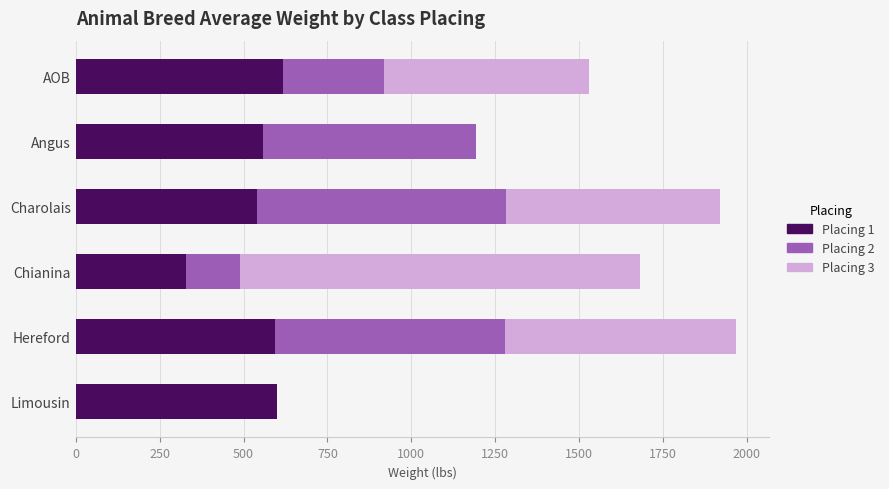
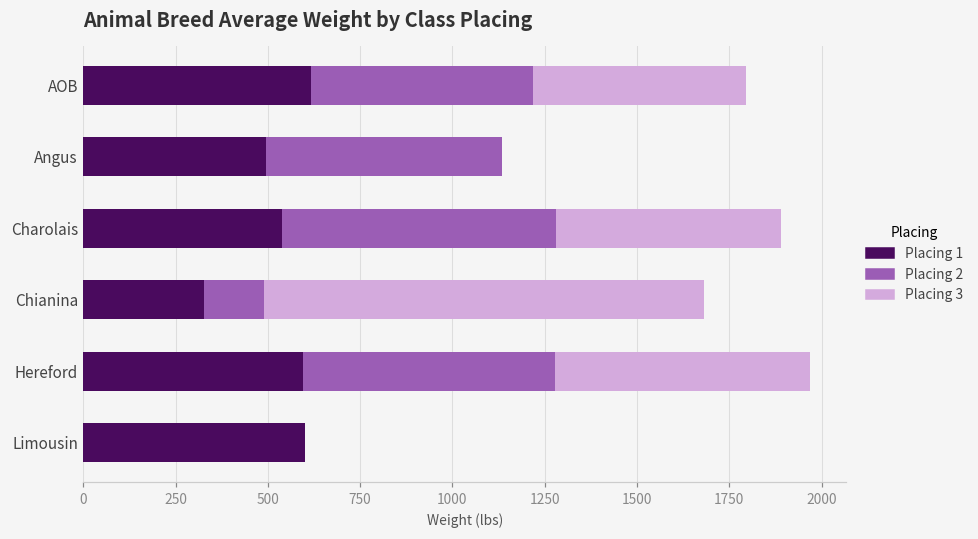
Placing 2, AOB: 300 -> 600
Placing 3, AOB: 610 -> 580
Placing 1, Angus: 560 -> 500
Placing 3, Charolais: 640 -> 610
